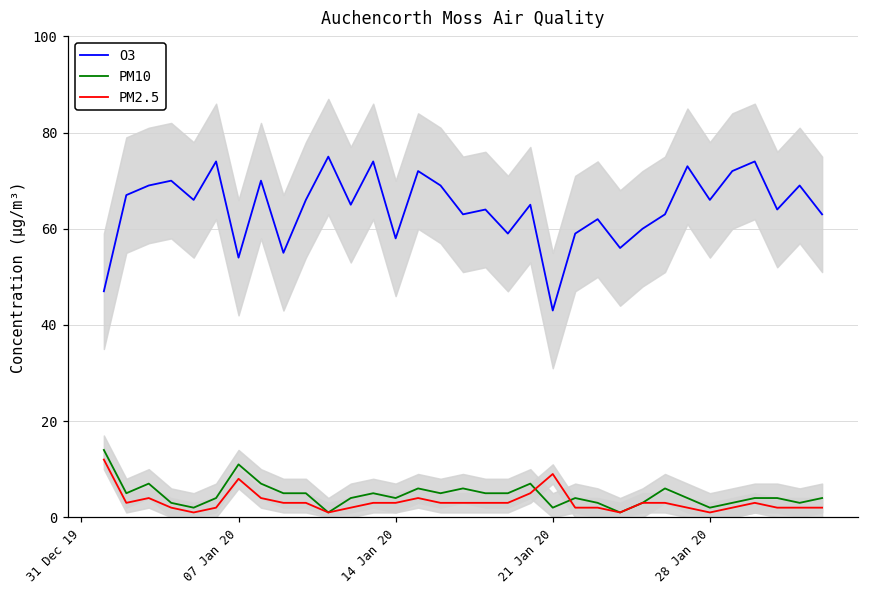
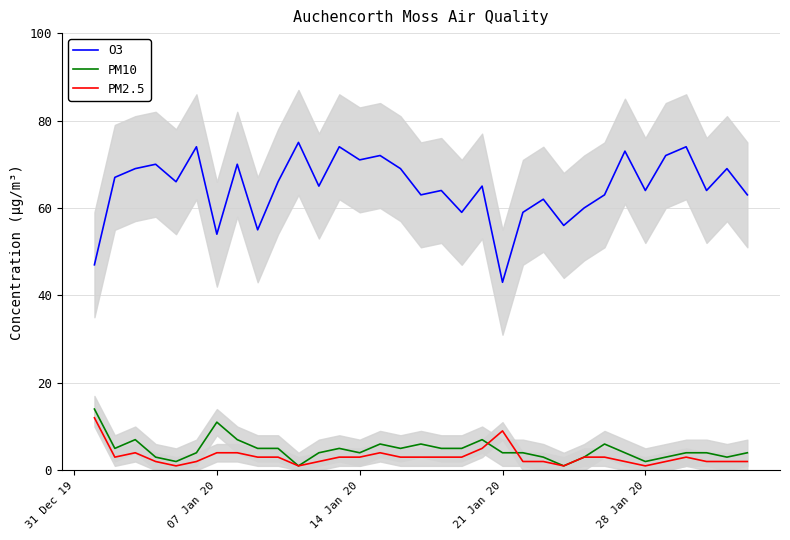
PM2.5, 07 Jan 20: 8 -> 4
O3, 14 Jan 20: 58 -> 71
PM10, 21 Jan 20: 2 -> 4
O3, 28 Jan 20: 66 -> 64
